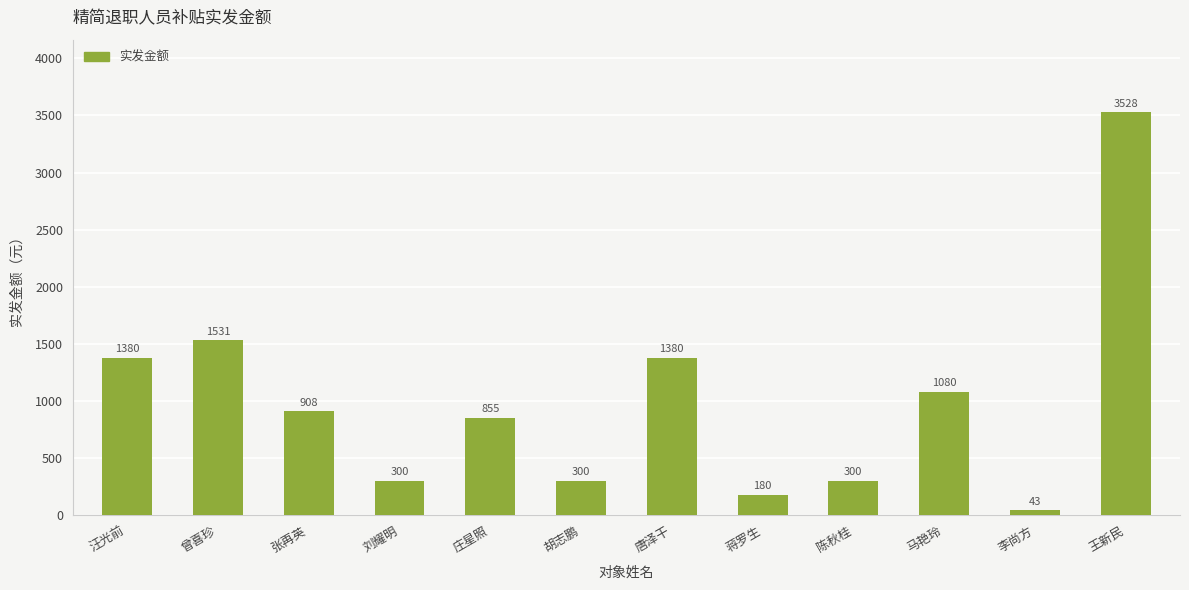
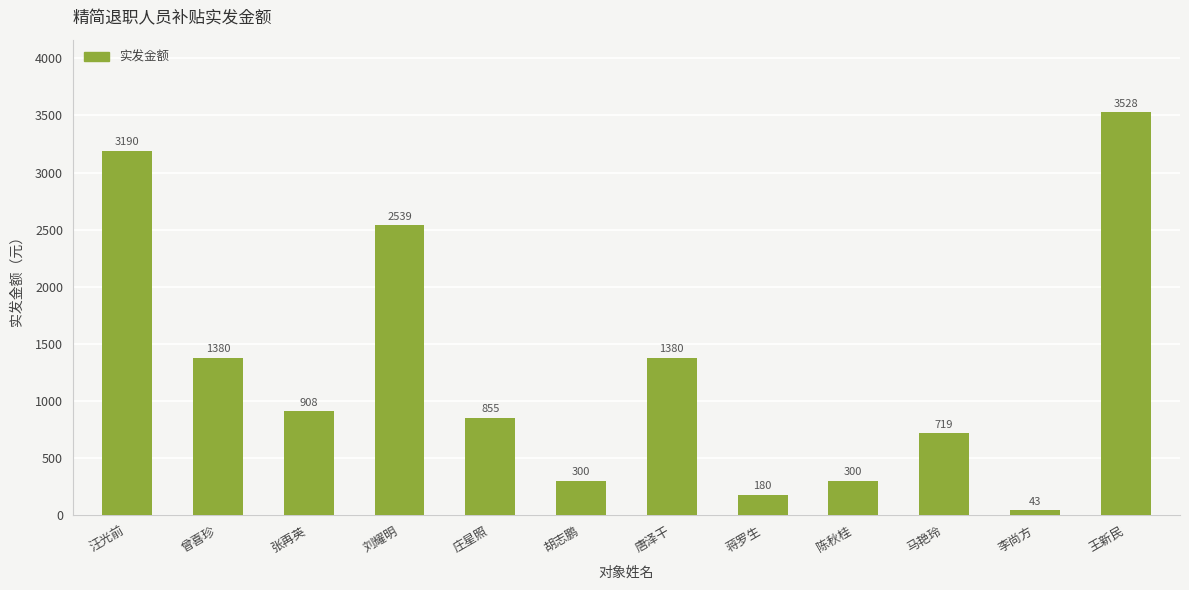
汪光前: 1380 -> 3190
曾喜珍: 1531 -> 1380
刘耀明: 300 -> 2539
马艳玲: 1080 -> 719
